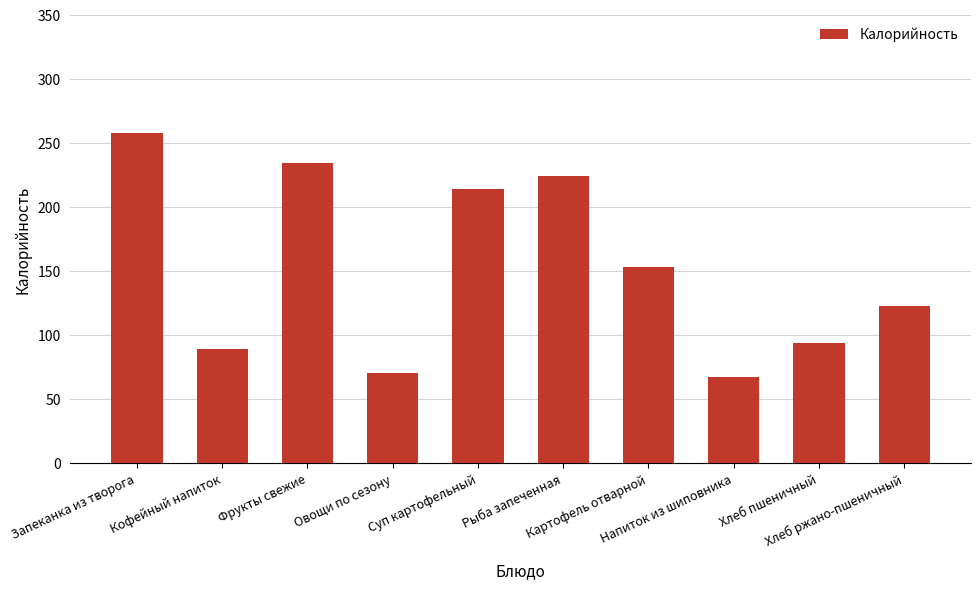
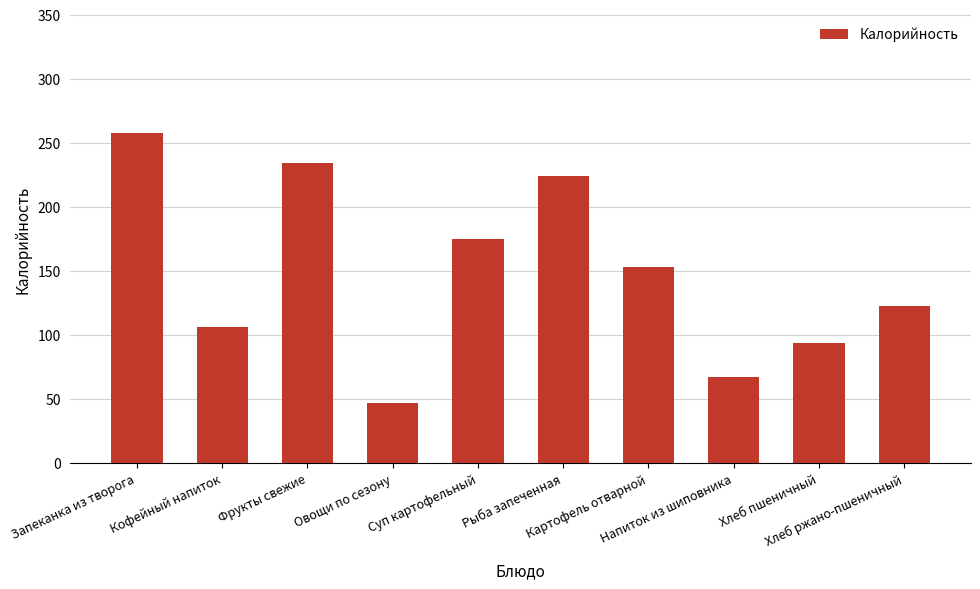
Кофейный напиток: 89 -> 106
Овощи по сезону: 70 -> 47
Суп картофельный: 214 -> 175
